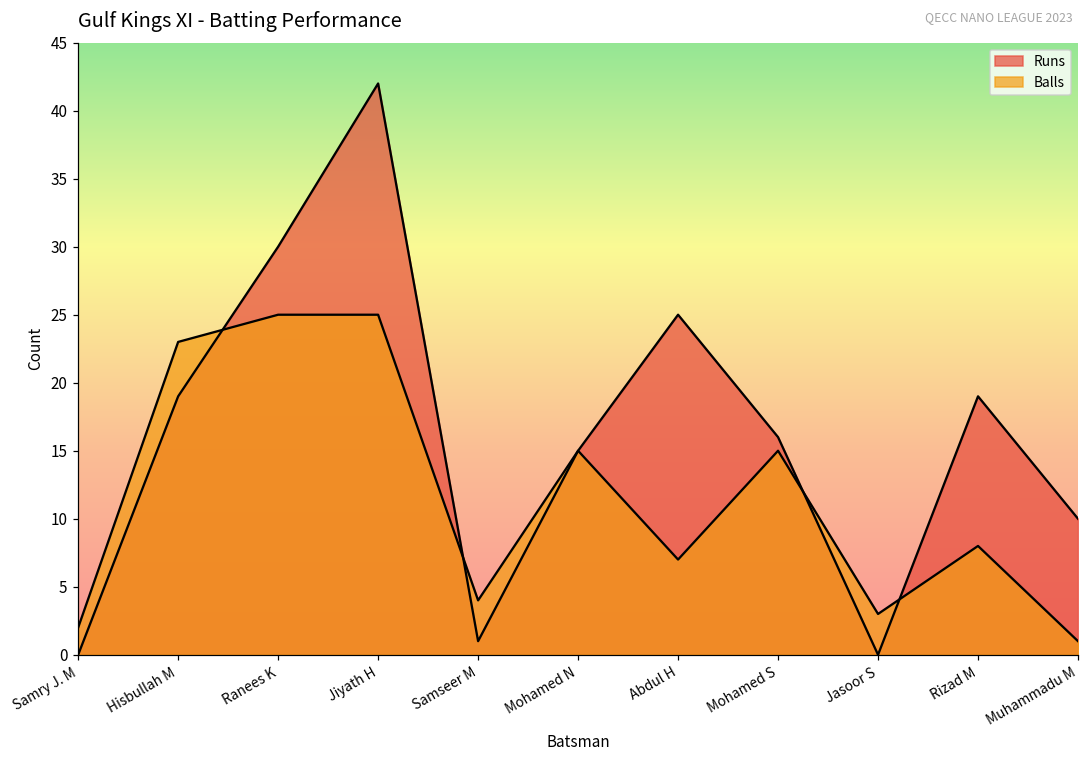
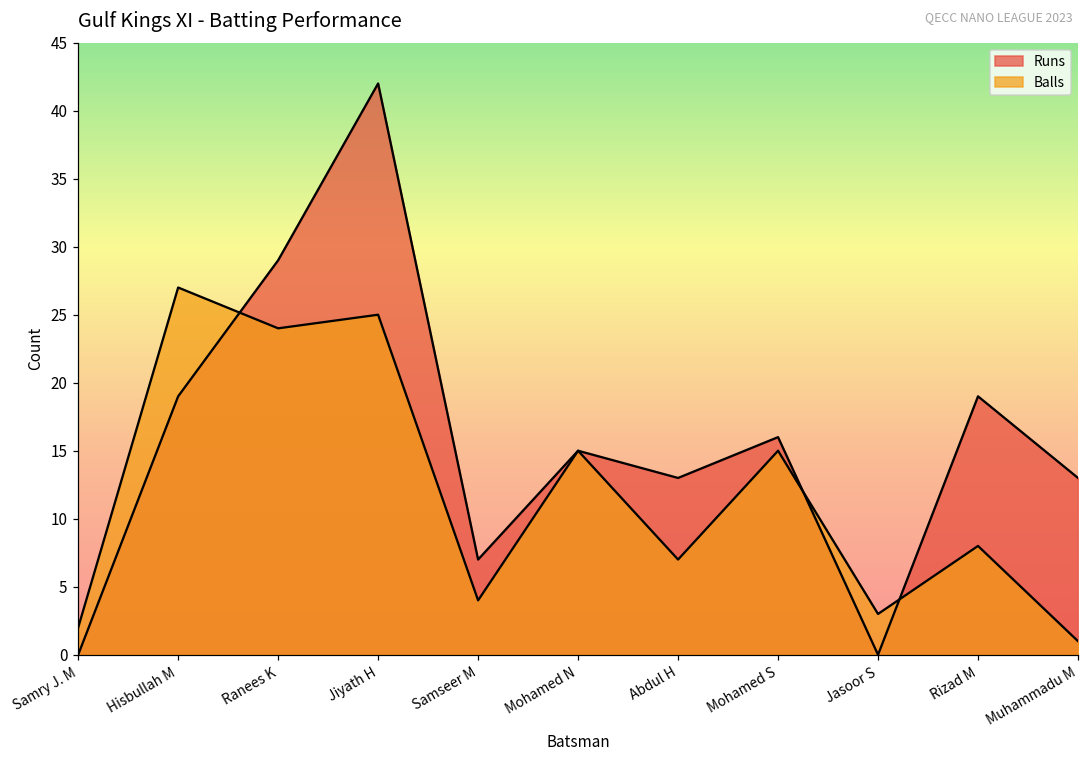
Balls, Hisbullah M: 23 -> 27
Runs, Ranees K: 30 -> 29
Balls, Ranees K: 25 -> 24
Runs, Samseer M: 1 -> 7
Runs, Abdul H: 25 -> 13
Runs, Muhammadu M: 10 -> 13
